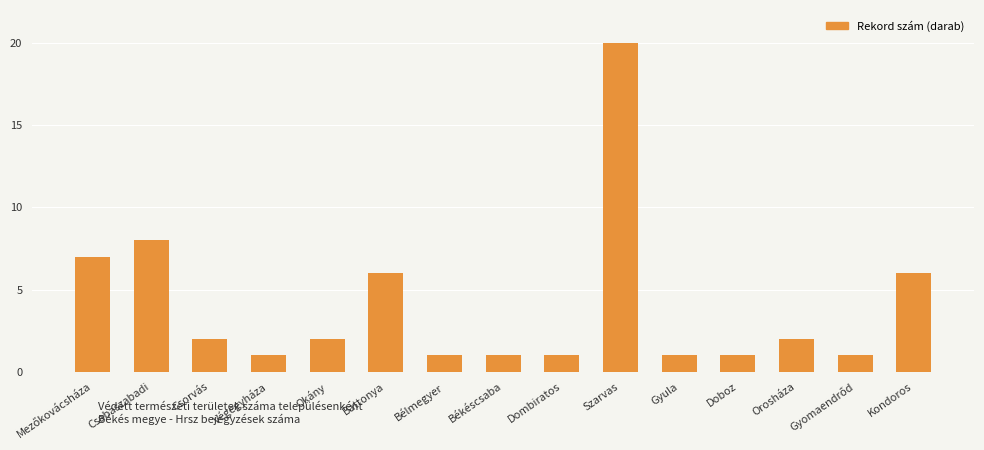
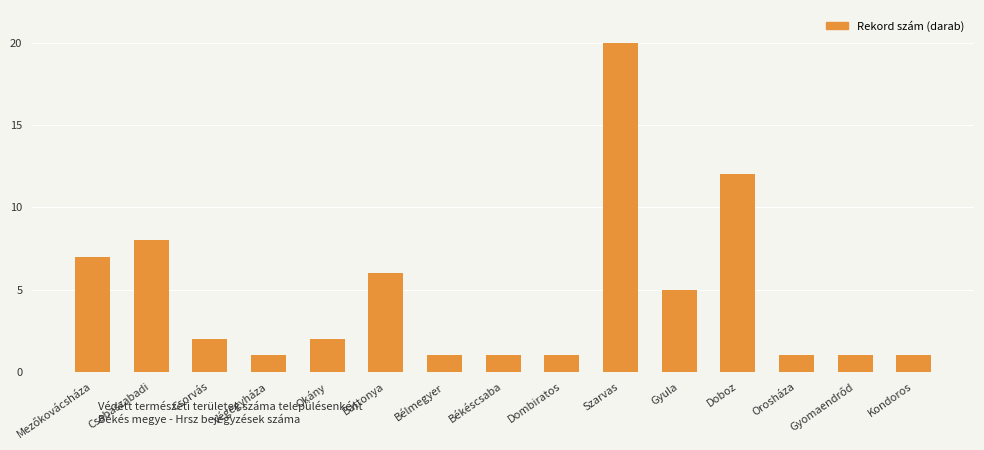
Gyula: 1 -> 5
Doboz: 1 -> 12
Orosháza: 2 -> 1
Kondoros: 6 -> 1
